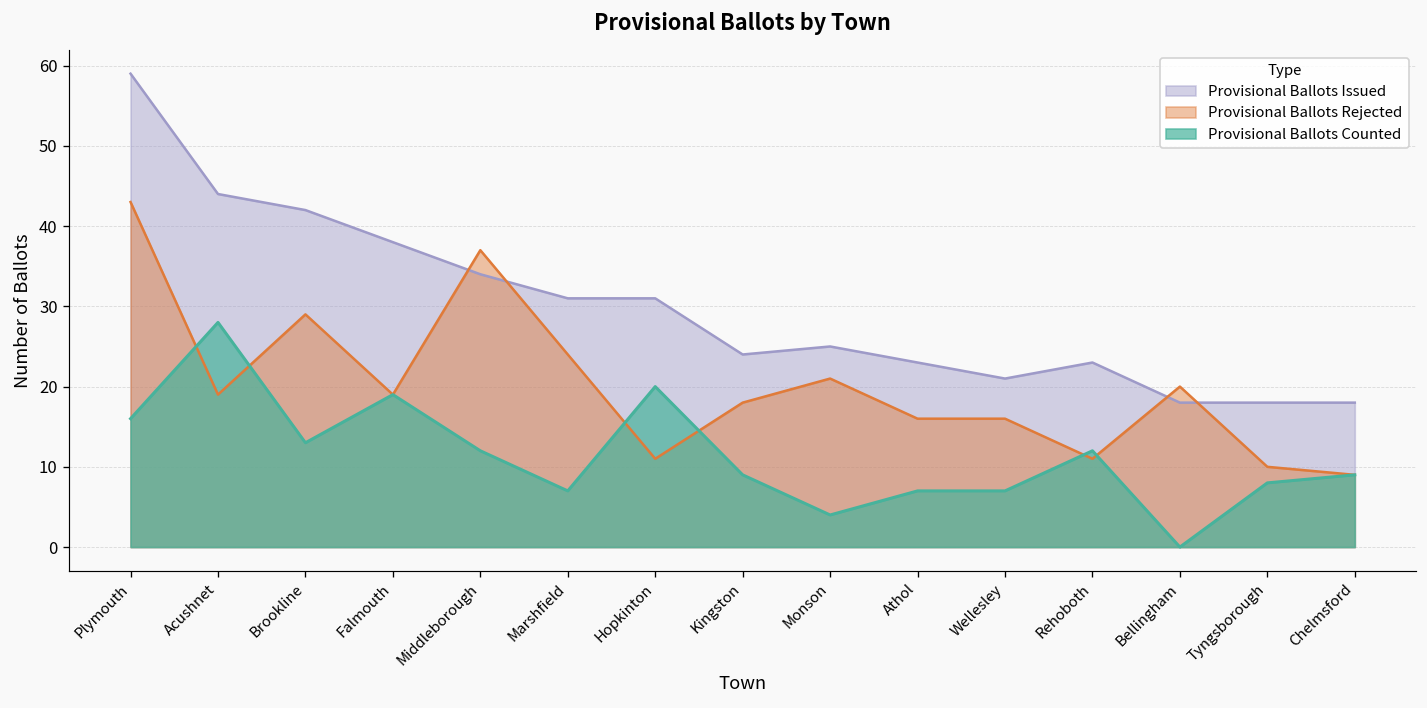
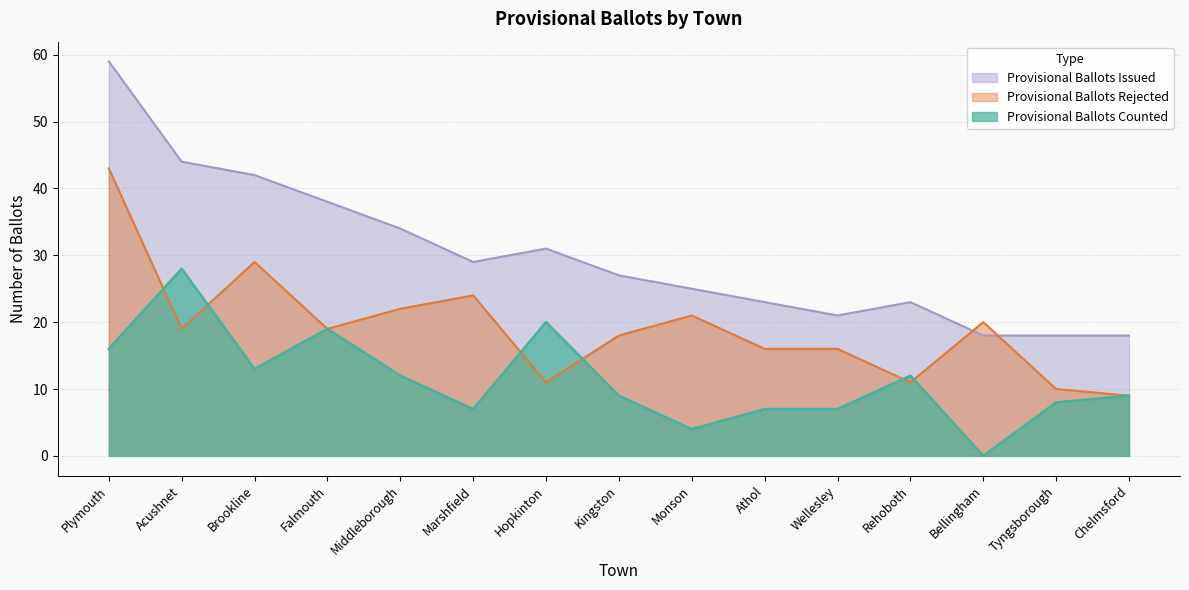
Provisional Ballots Rejected, Middleborough: 37 -> 22
Provisional Ballots Issued, Marshfield: 31 -> 29
Provisional Ballots Issued, Kingston: 24 -> 27
